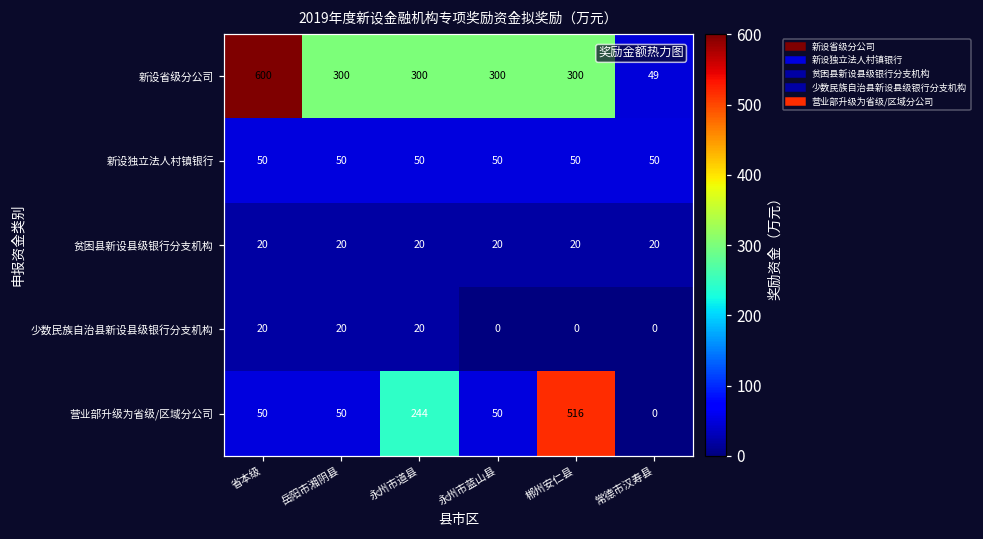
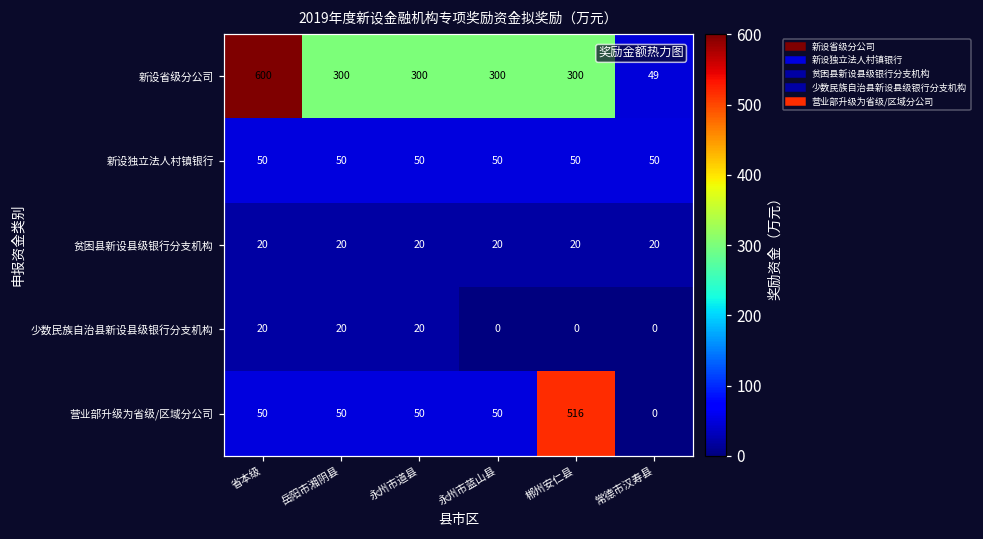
营业部升级为省级/区域分公司, 永州市道县: 244 -> 50
